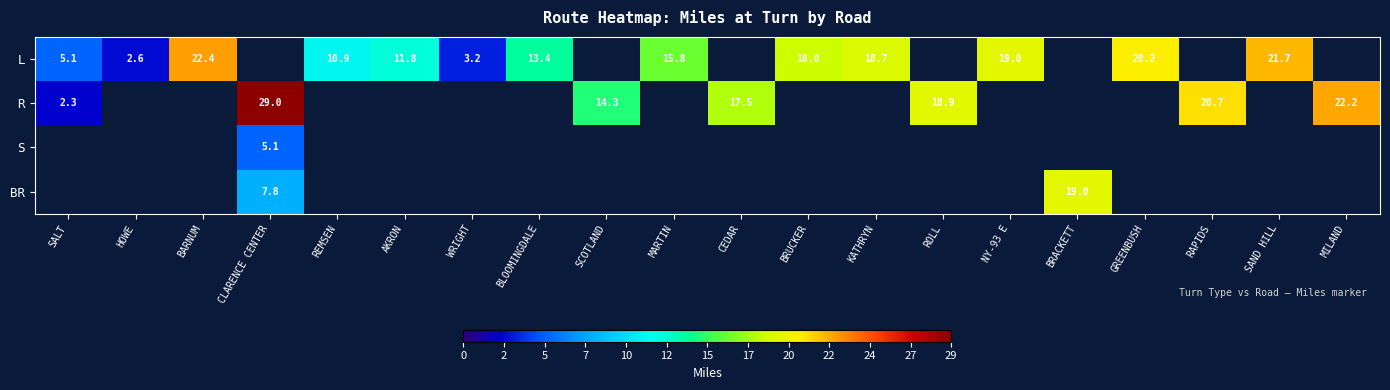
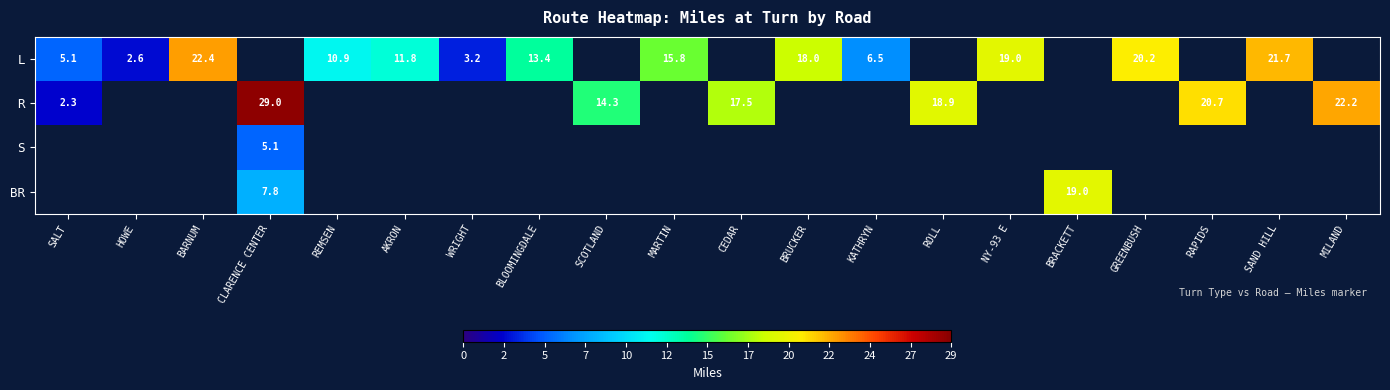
L, KATHRYN: 18.7 -> 6.5
